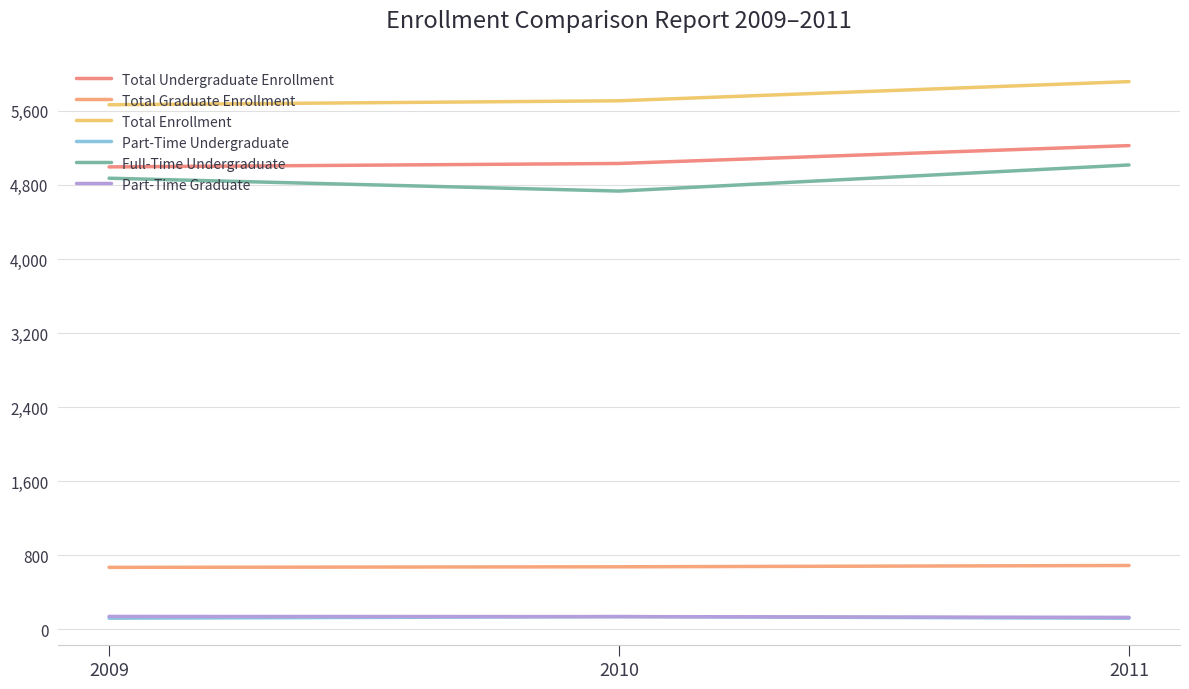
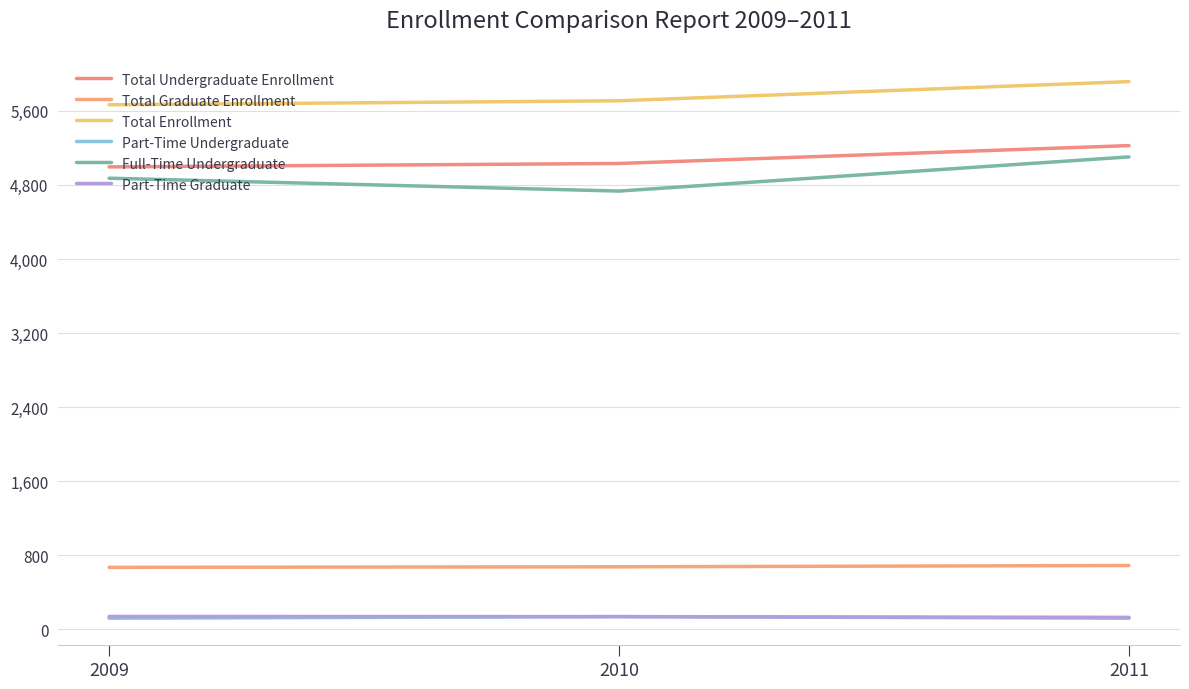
Full-Time Undergraduate, 2011: 5,000 -> 5,100
